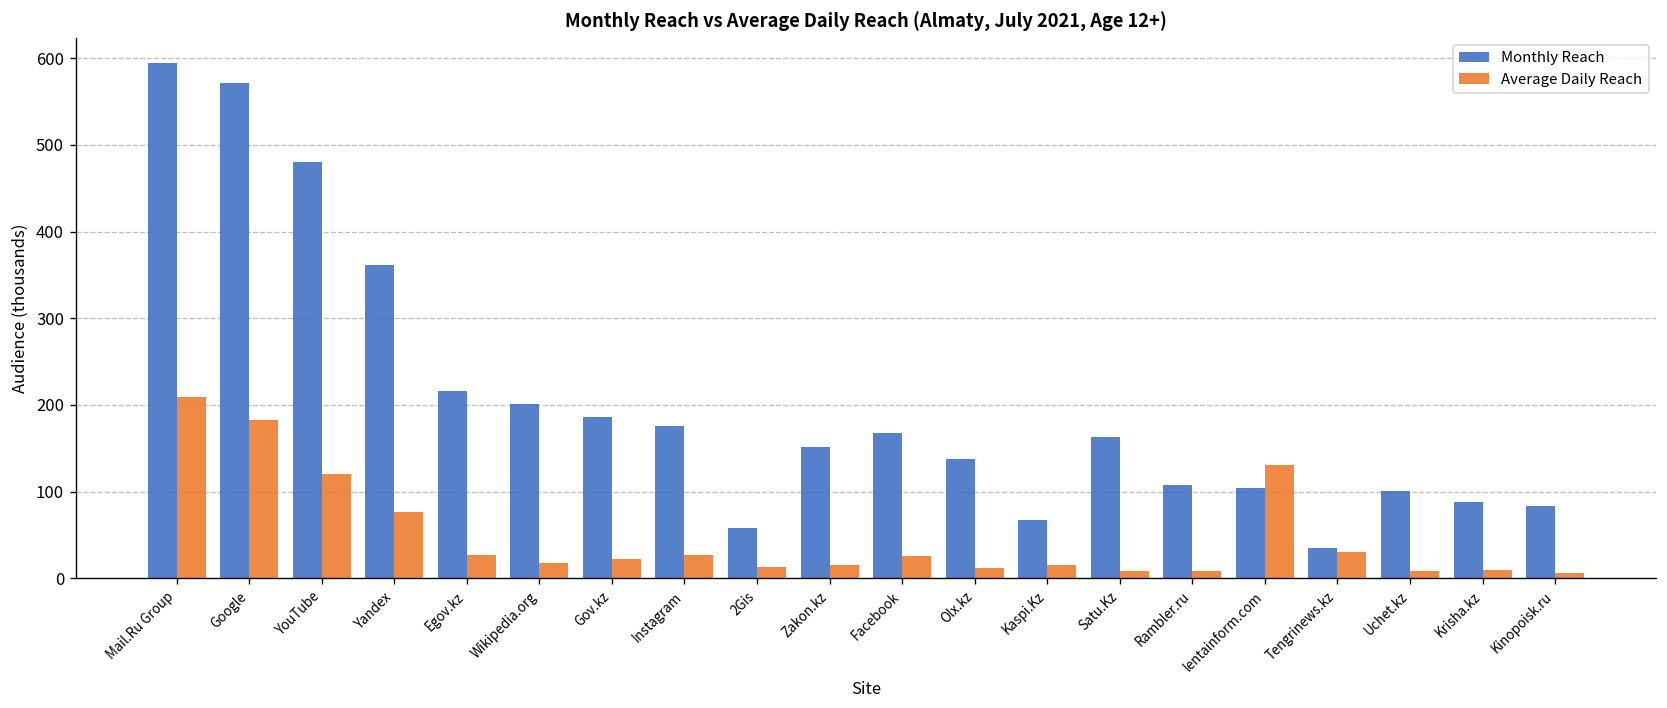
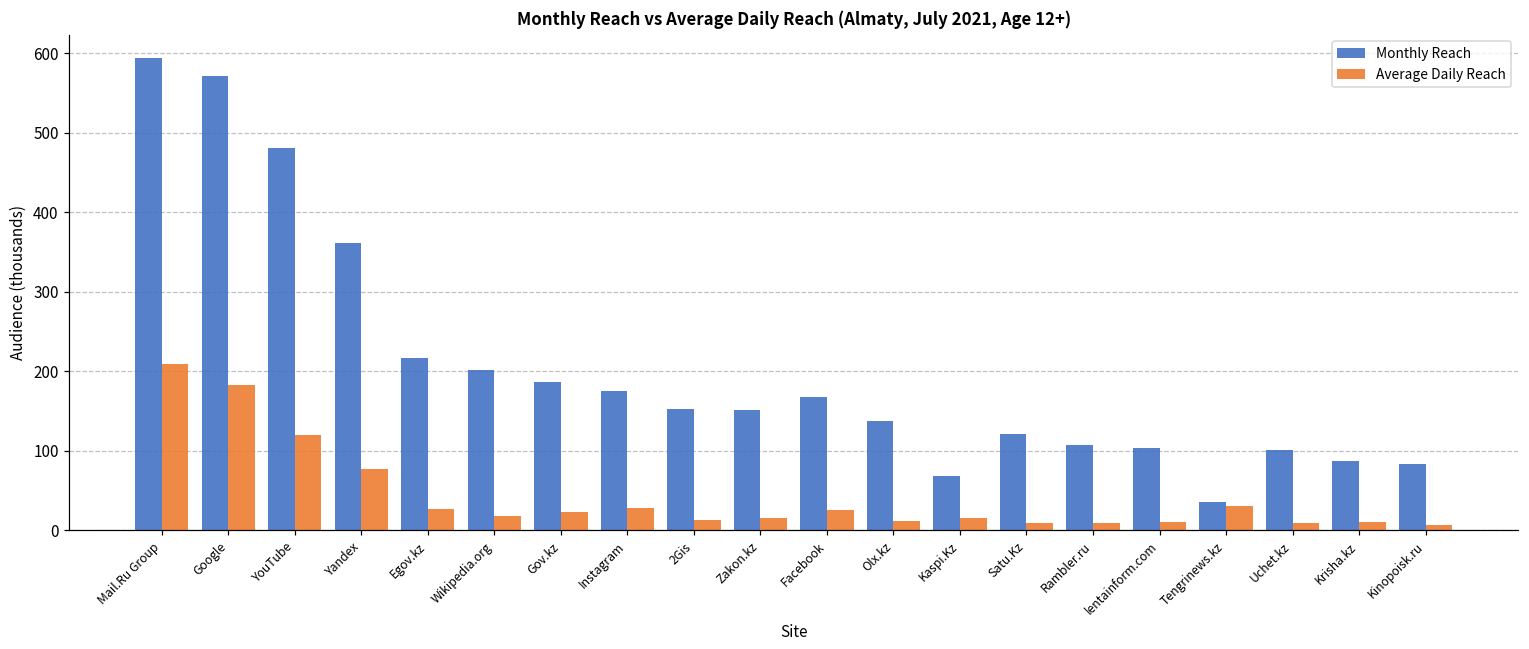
Monthly Reach, 2Gis: 60 -> 150
Monthly Reach, Satu.Kz: 160 -> 120
Average Daily Reach, lentainform.com: 130 -> 10
